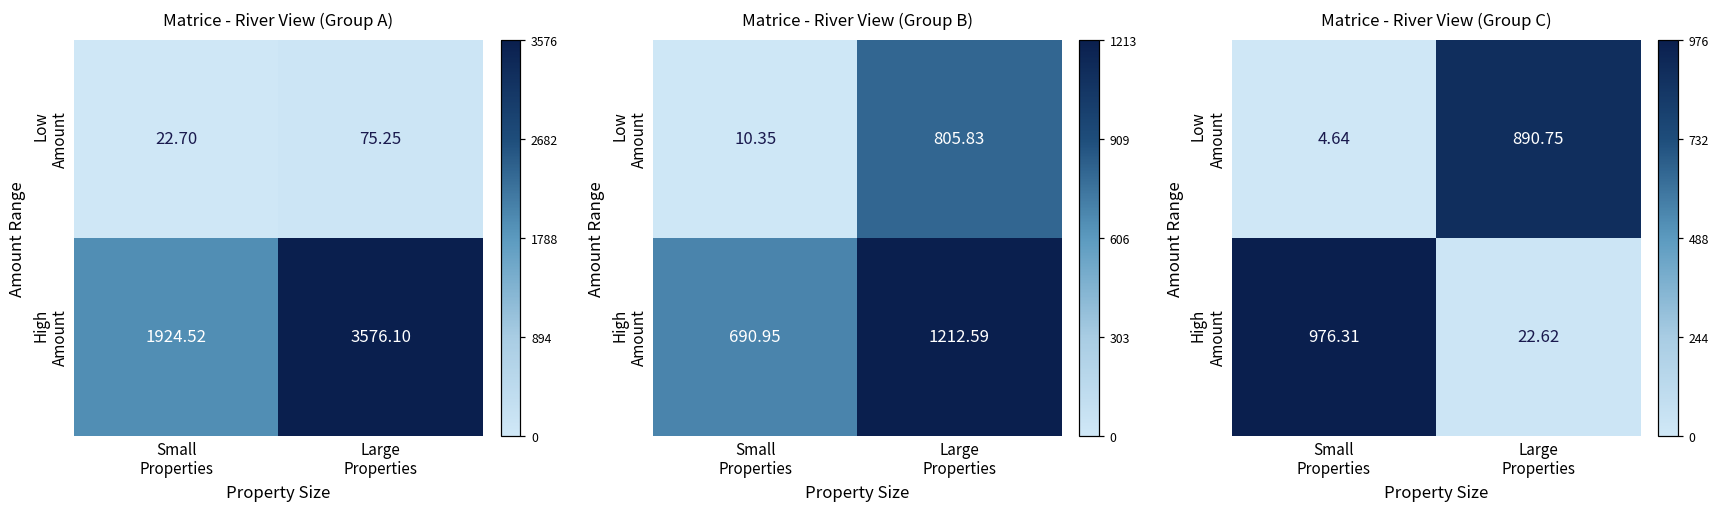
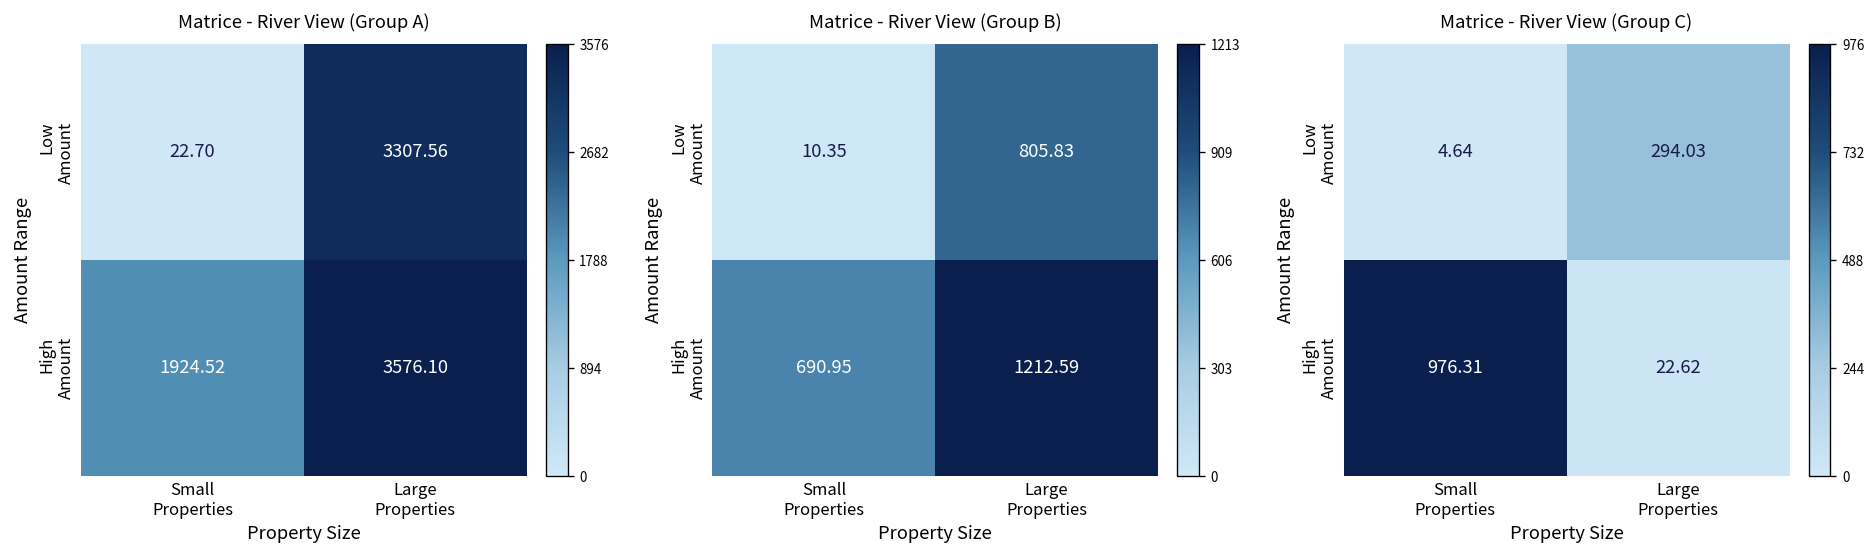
Matrice - River View (Group A), Low Amount, Large Properties: 75.25 -> 3307.56
Matrice - River View (Group C), Low Amount, Large Properties: 890.75 -> 294.03
